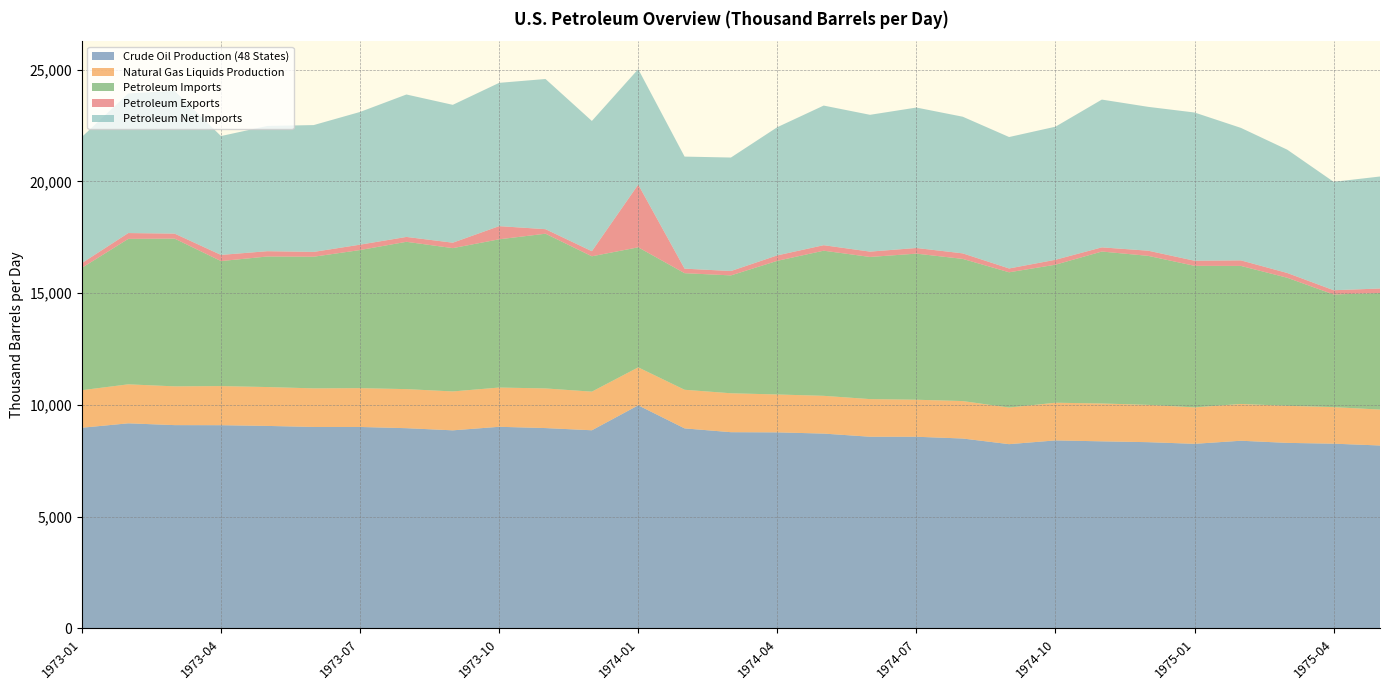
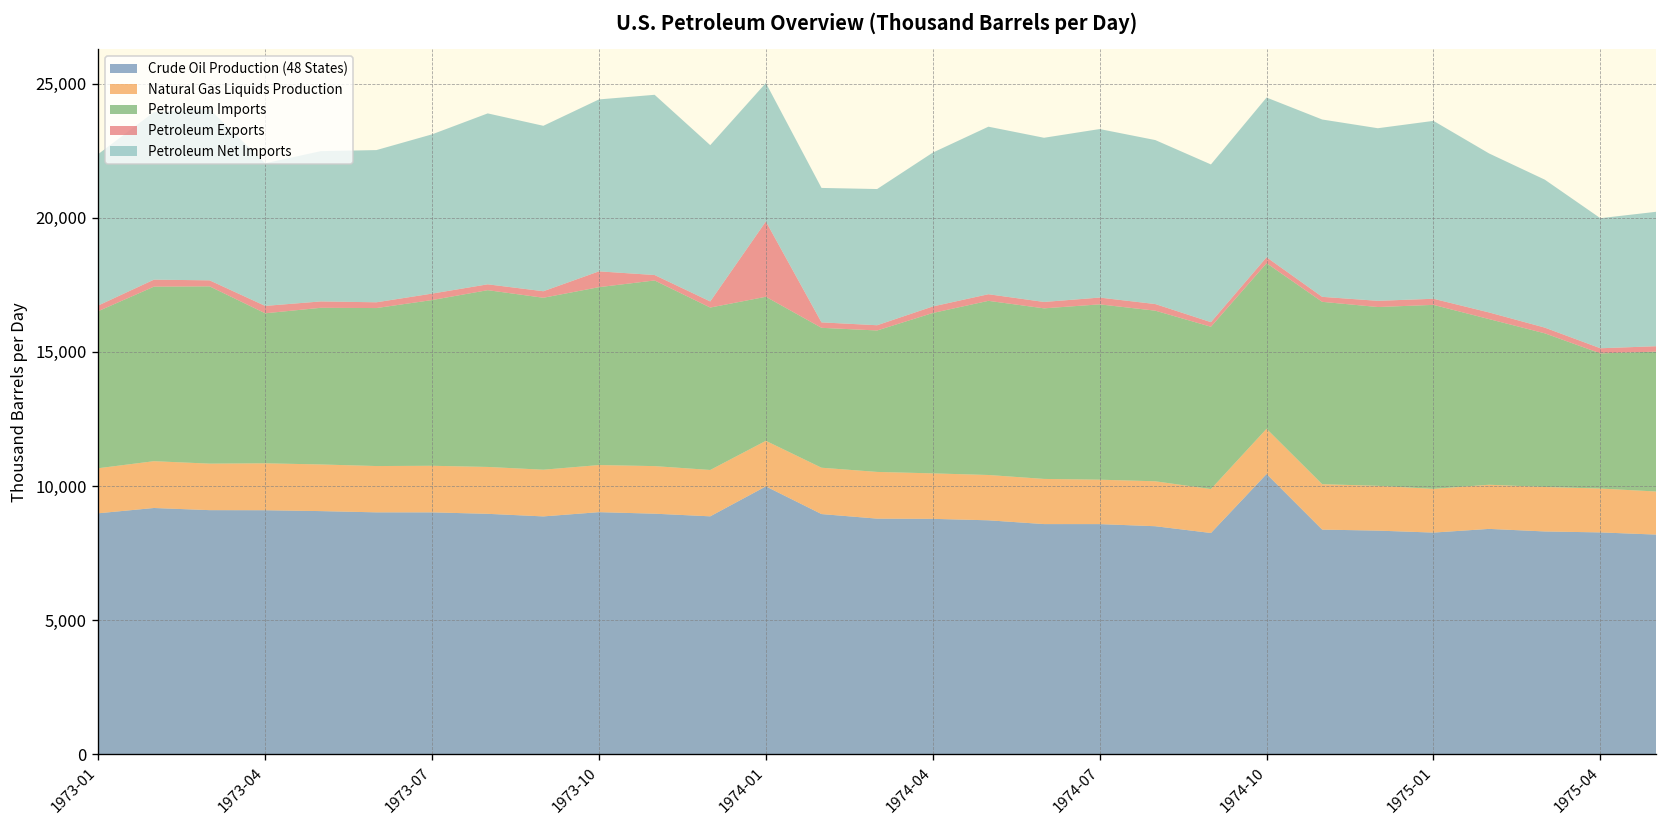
Petroleum Imports, 1973-01: 5,500 -> 5,900
Crude Oil Production (48 States), 1974-10: 8,400 -> 10,400
Petroleum Imports, 1975-01: 6,300 -> 6,900
